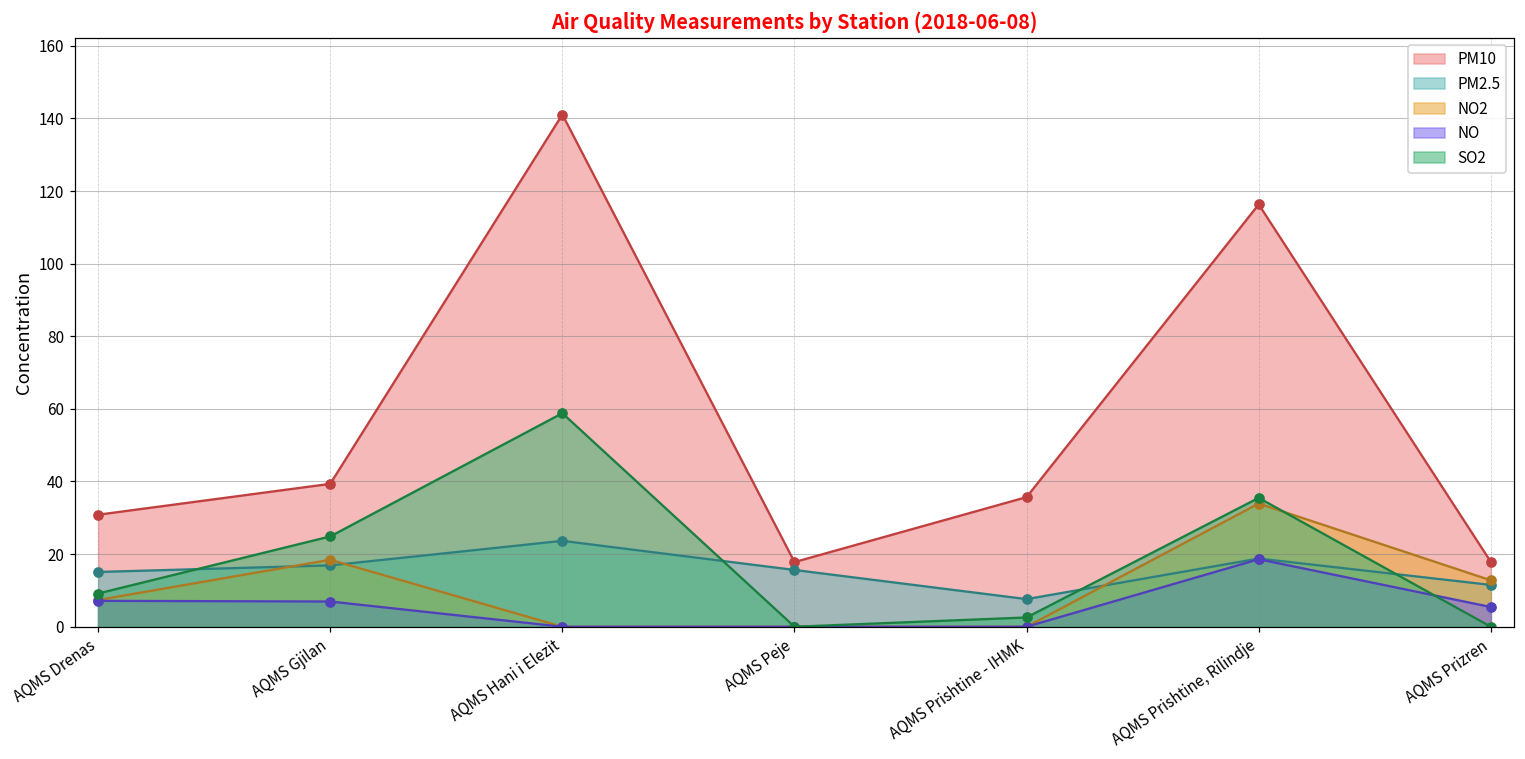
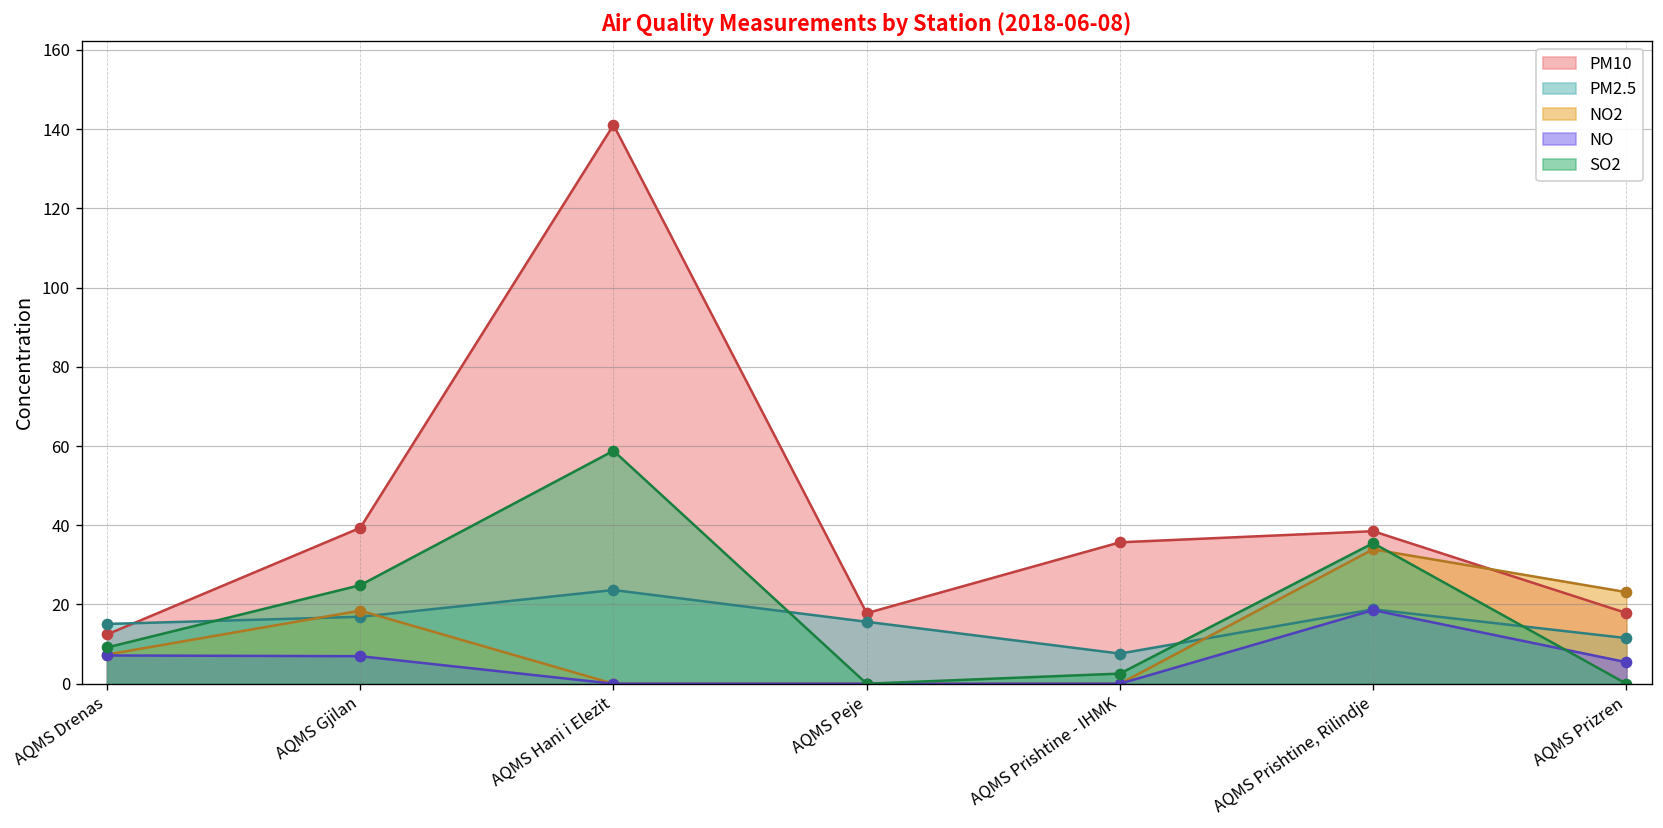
PM10, AQMS Drenas: 31 -> 12
PM10, AQMS Prishtine, Rilindje: 116 -> 39
NO2, AQMS Prizren: 13 -> 23
